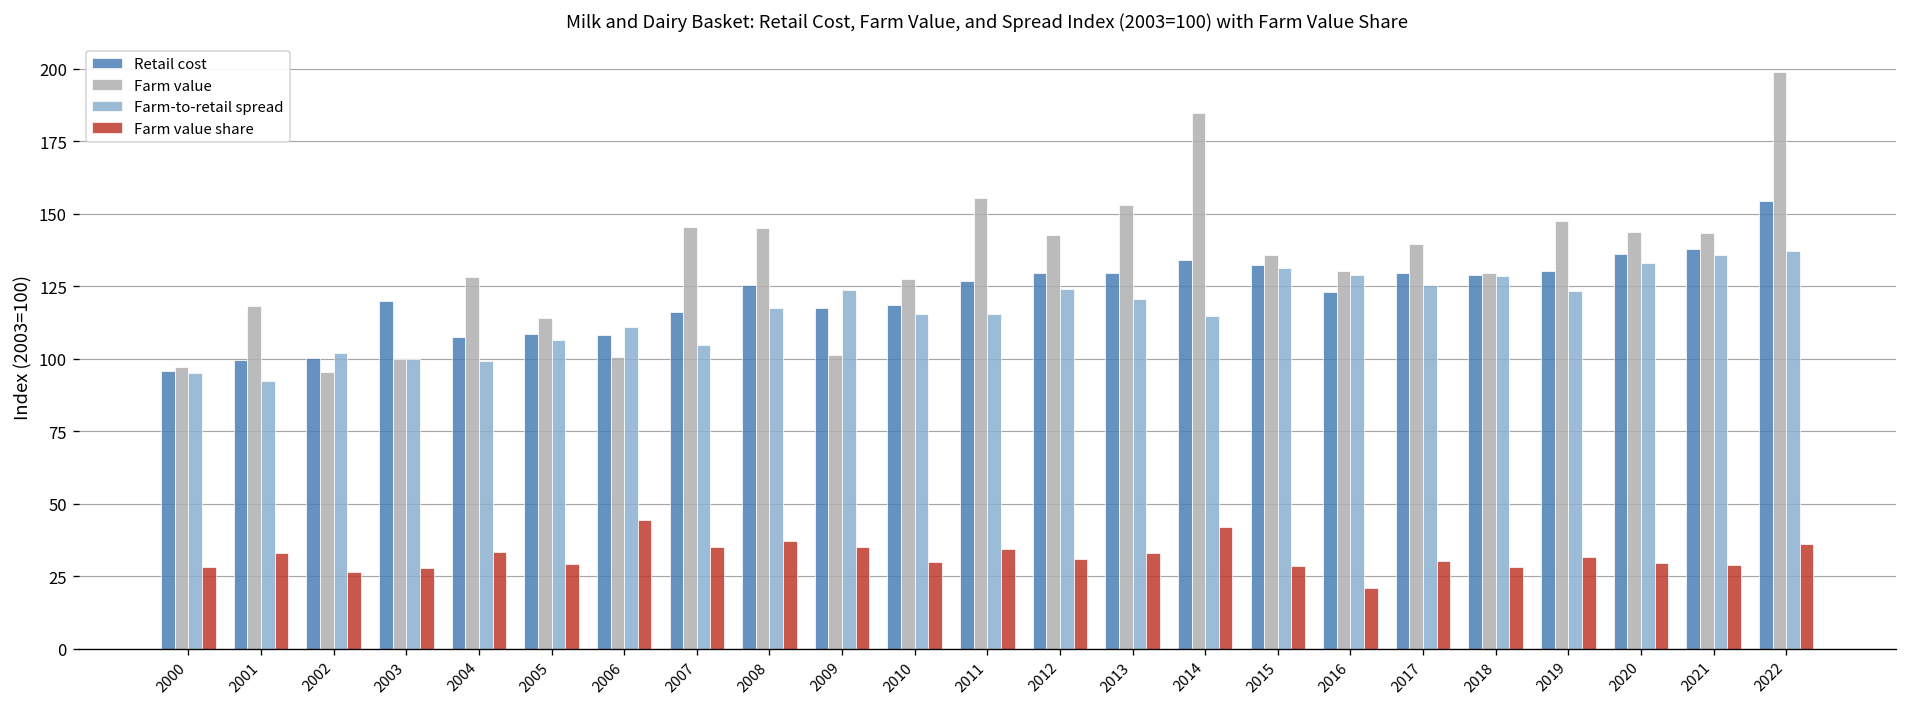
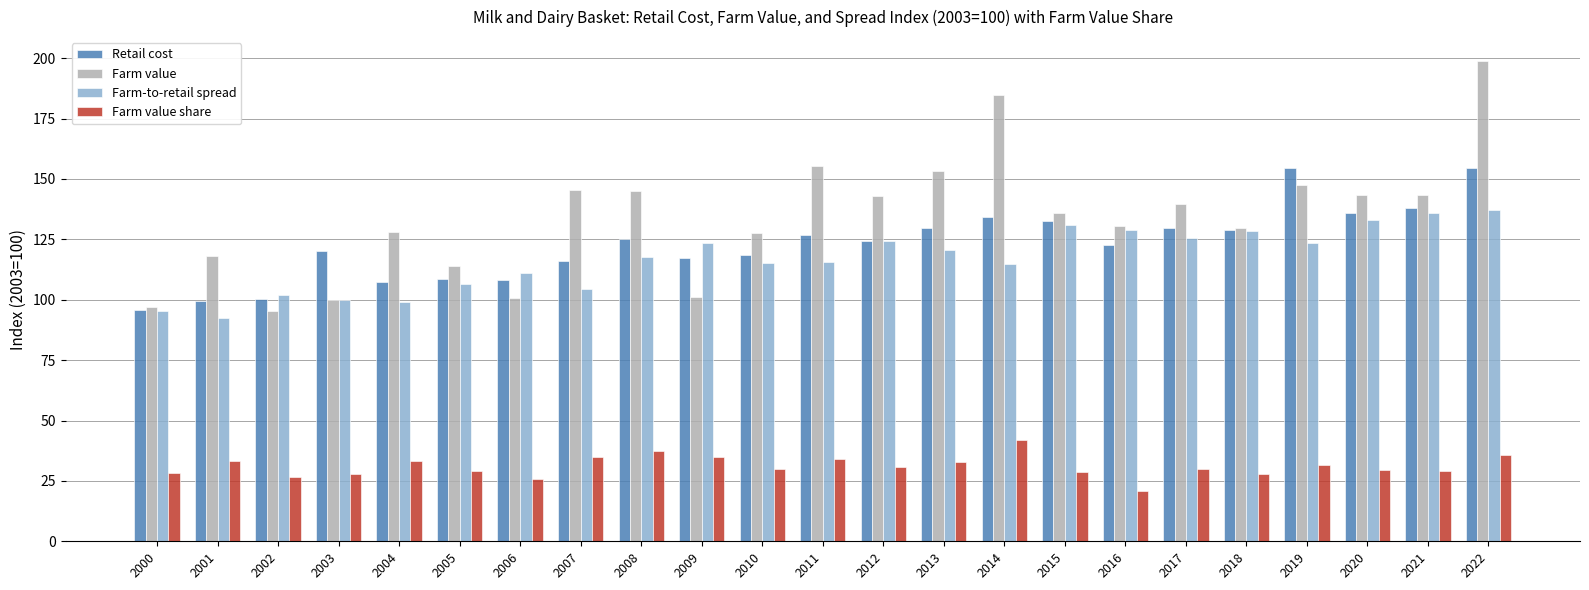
Farm value share, 2006: 44 -> 26
Retail cost, 2012: 129 -> 124
Retail cost, 2019: 130 -> 155
